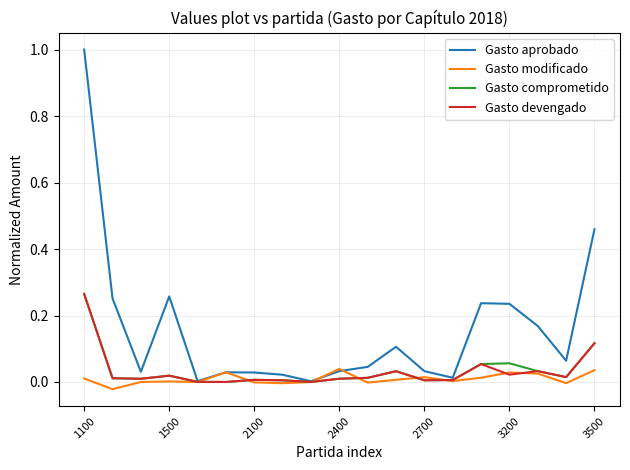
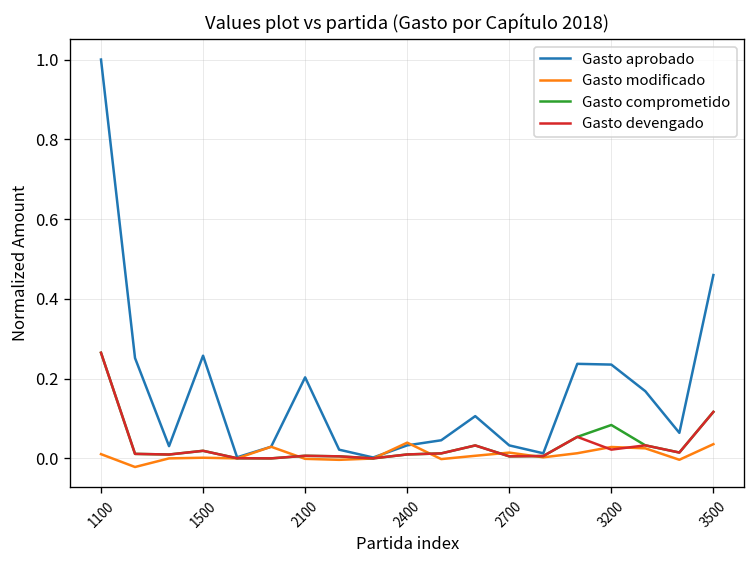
Gasto aprobado, 2100: 0.03 -> 0.20
Gasto comprometido, 3200: 0.06 -> 0.08
